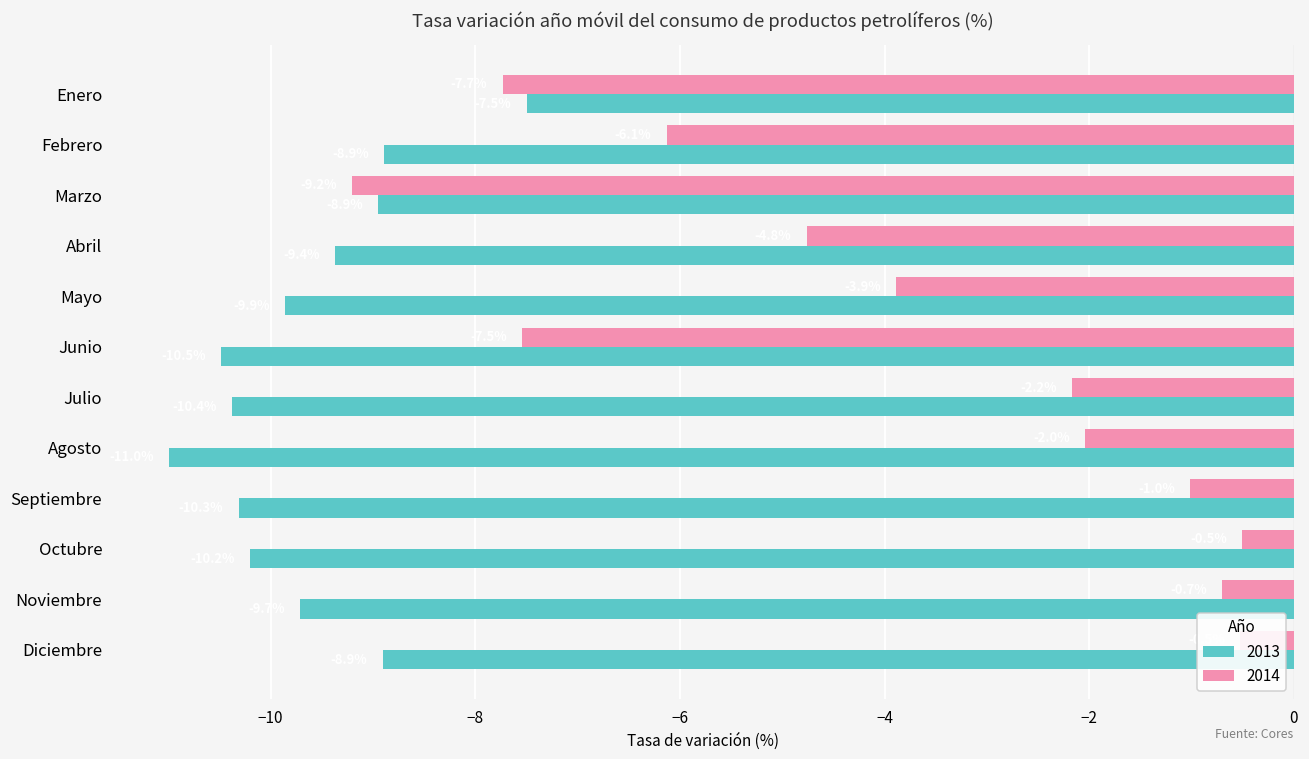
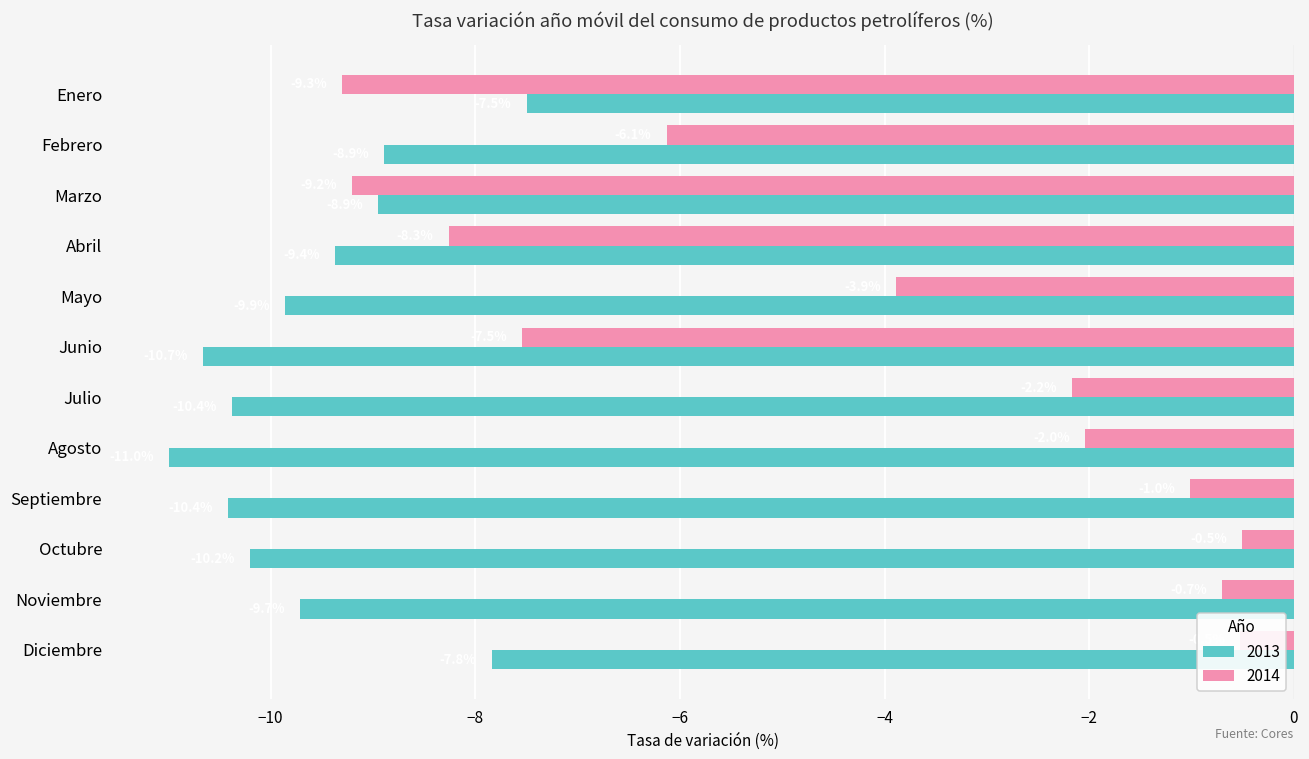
2014, Enero: -7.7 -> -9.3
2014, Abril: -4.8 -> -8.3
2013, Junio: -10.5 -> -10.7
2013, Septiembre: -10.3 -> -10.4
2013, Diciembre: -8.9 -> -7.8
